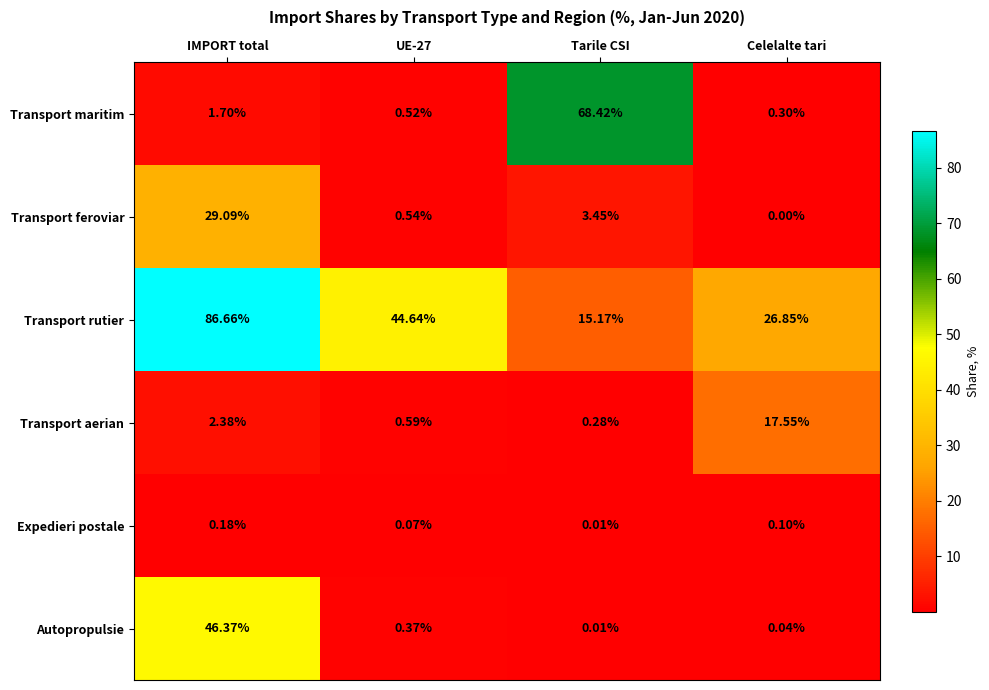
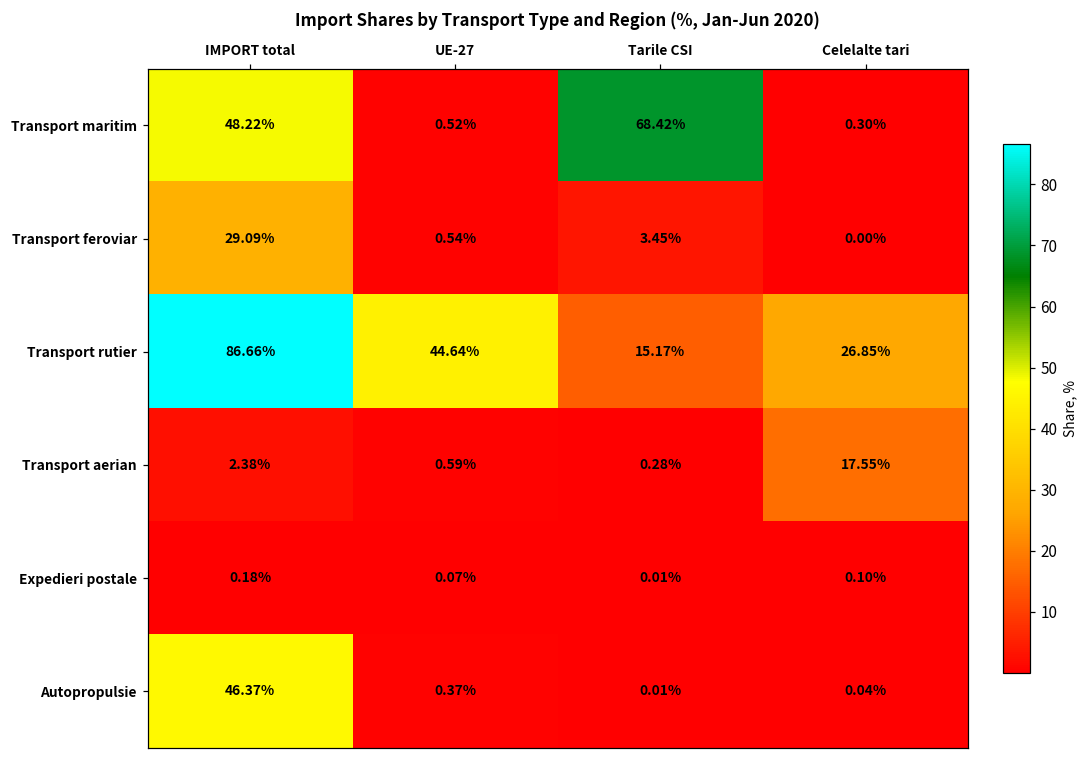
Transport maritim, IMPORT total: 1.70% -> 48.22%
